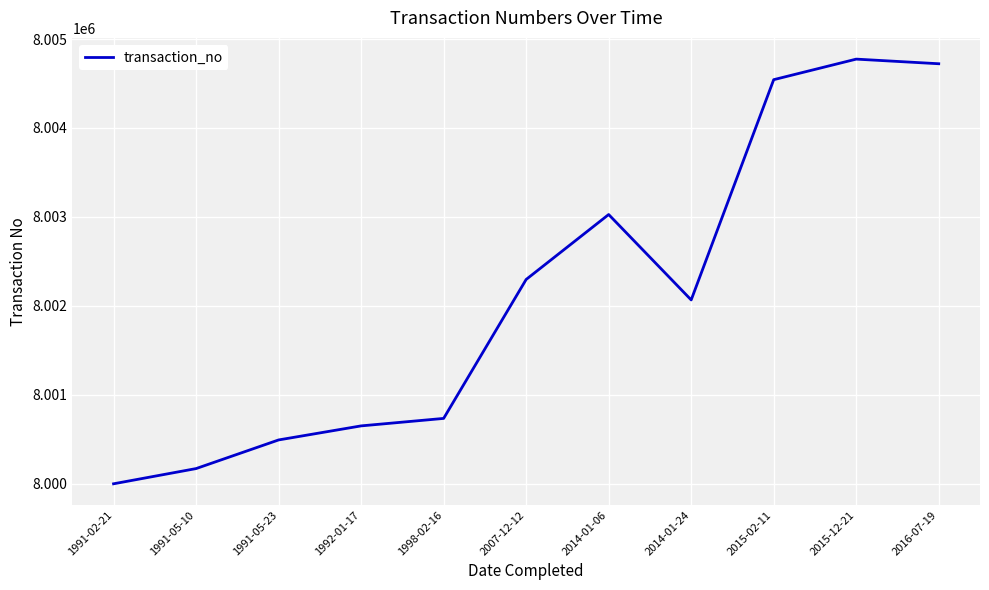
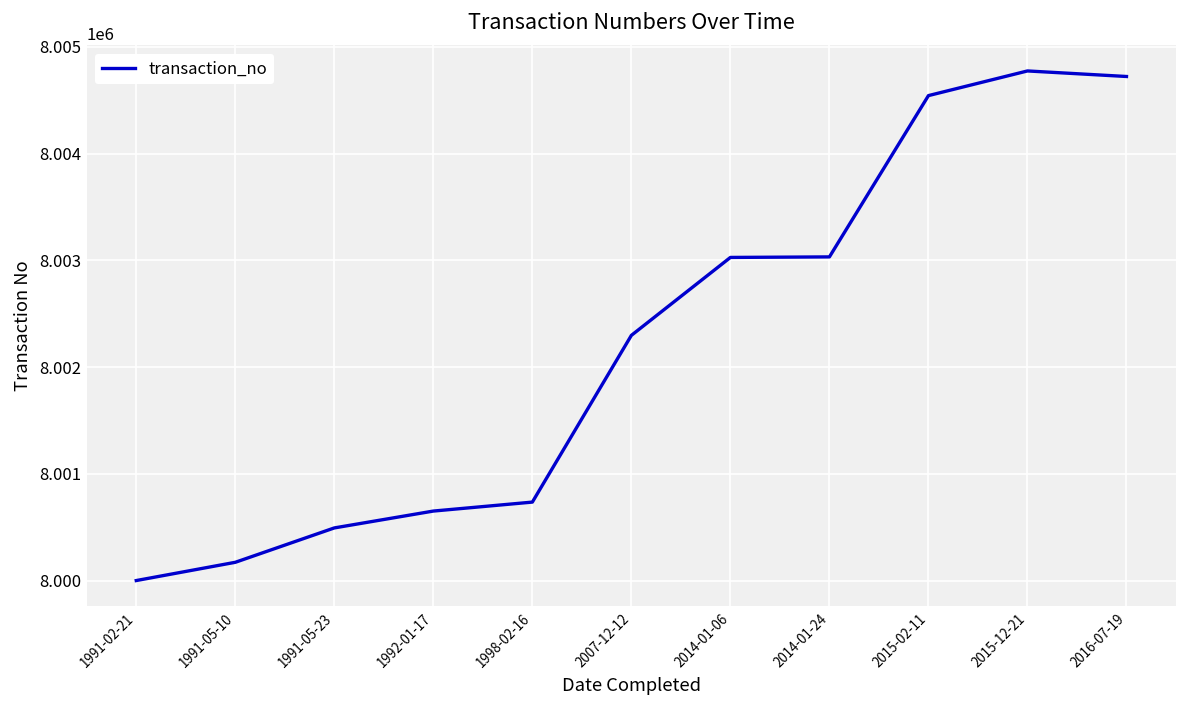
2014-01-24: 8002100 -> 8003000
